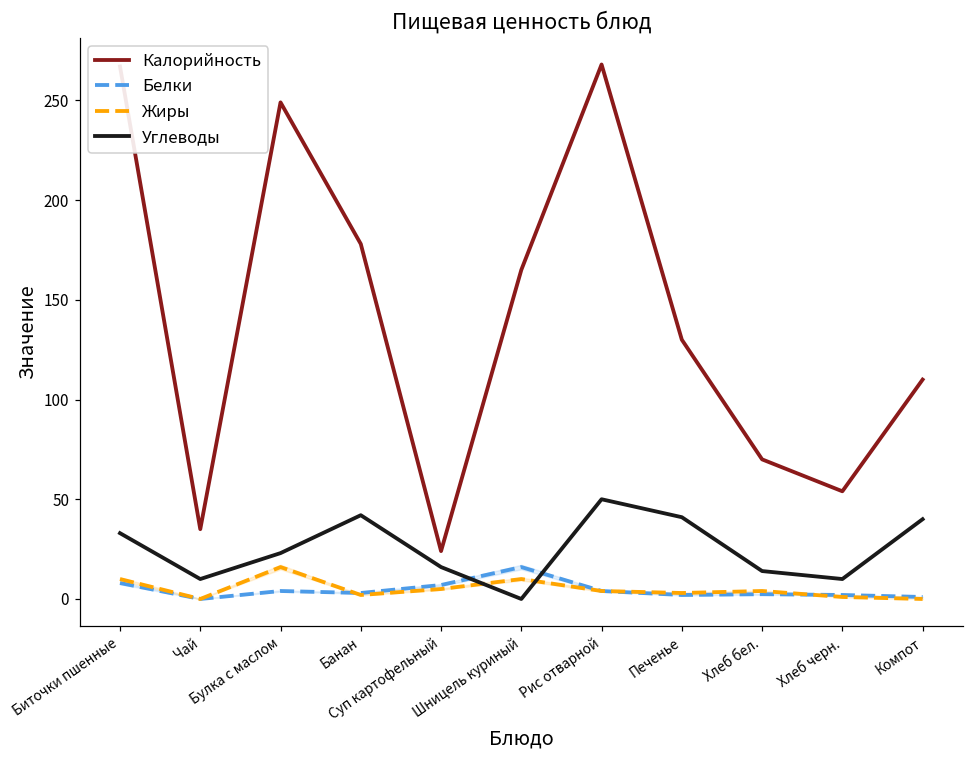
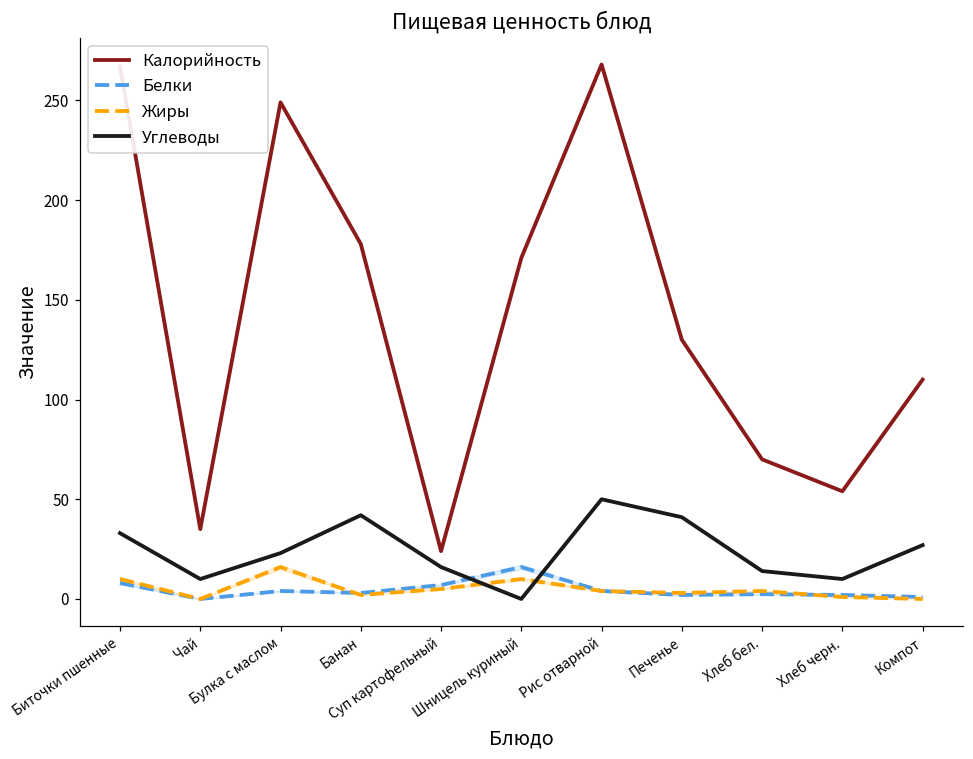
Калорийность, Шницель куриный: 165 -> 171
Углеводы, Компот: 40 -> 27
